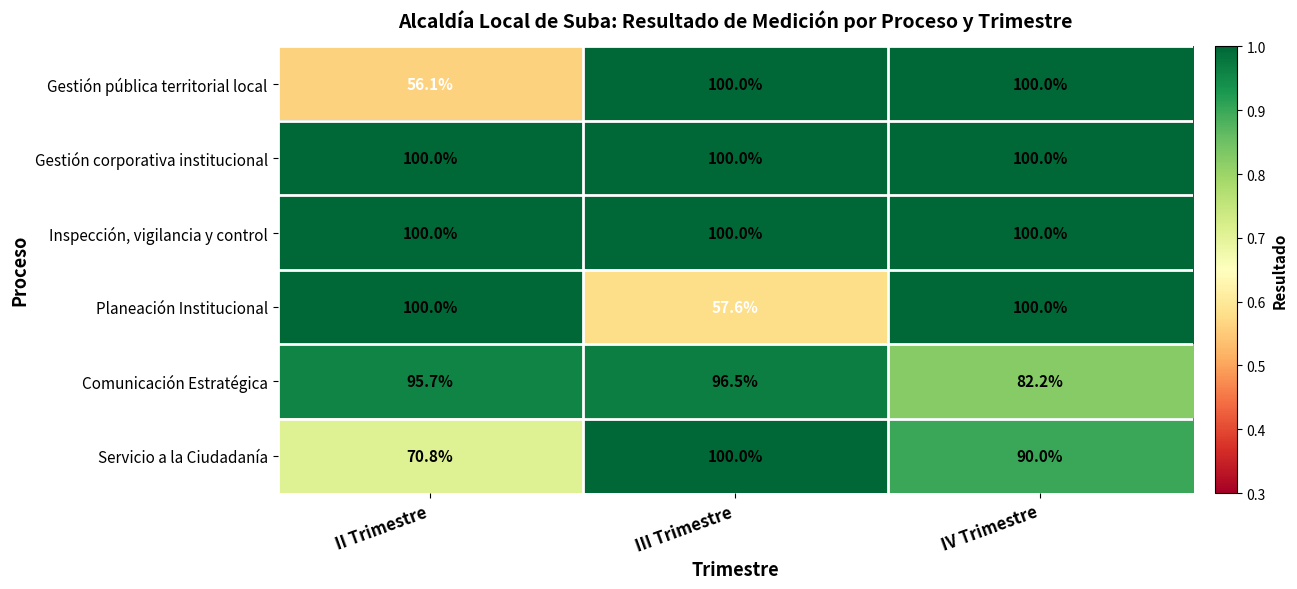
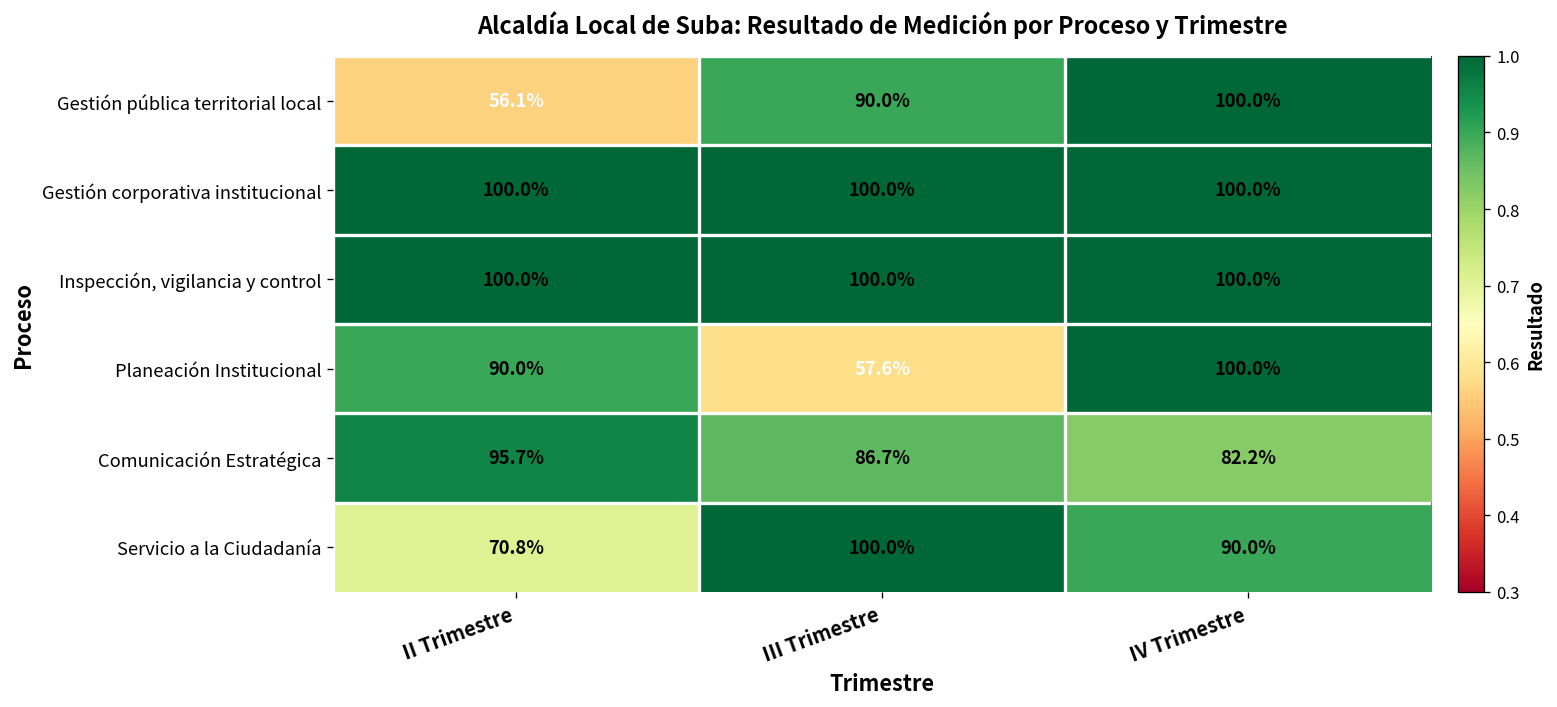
Gestión pública territorial local, III Trimestre: 100.0% -> 90.0%
Planeación Institucional, II Trimestre: 100.0% -> 90.0%
Comunicación Estratégica, III Trimestre: 96.5% -> 86.7%
